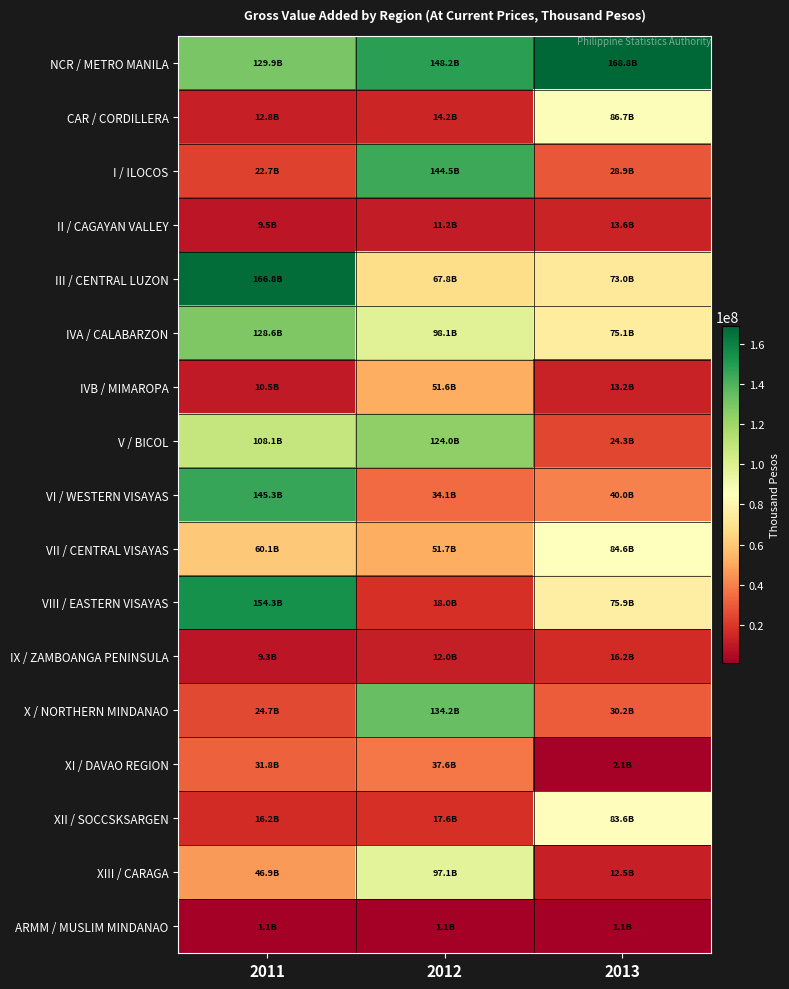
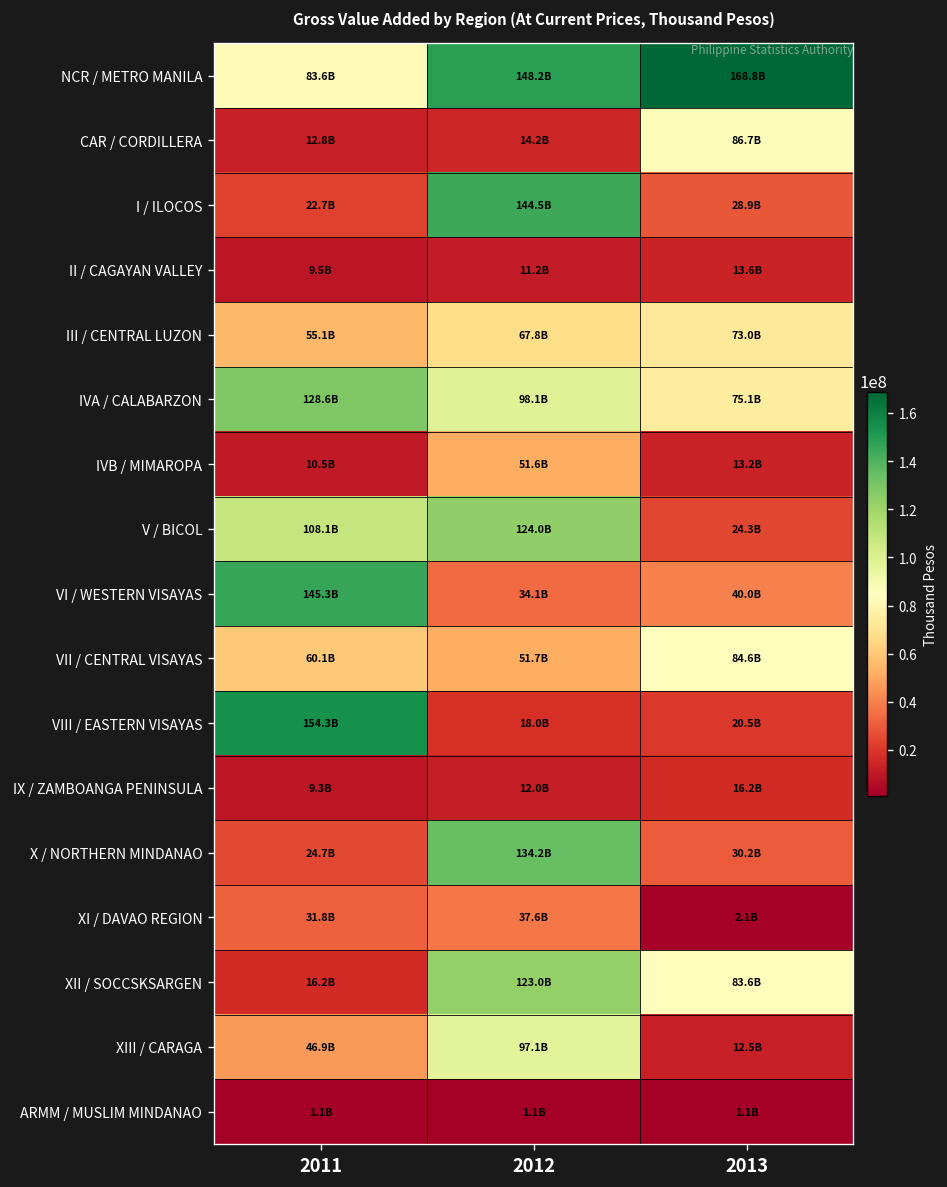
NCR / METRO MANILA, 2011: 129.9B -> 83.6B
III / CENTRAL LUZON, 2011: 166.8B -> 55.1B
VIII / EASTERN VISAYAS, 2013: 75.9B -> 20.5B
XII / SOCCSKSARGEN, 2012: 17.6B -> 123.0B
